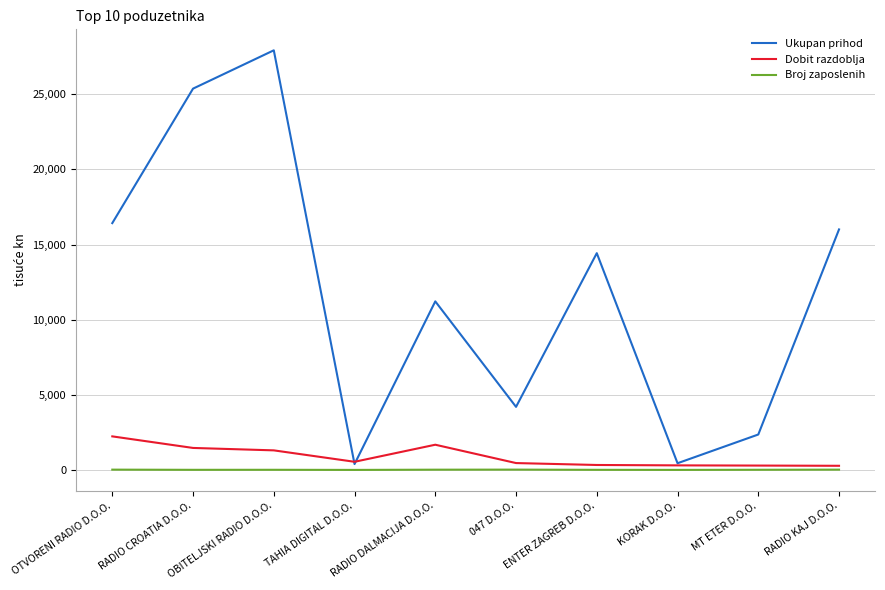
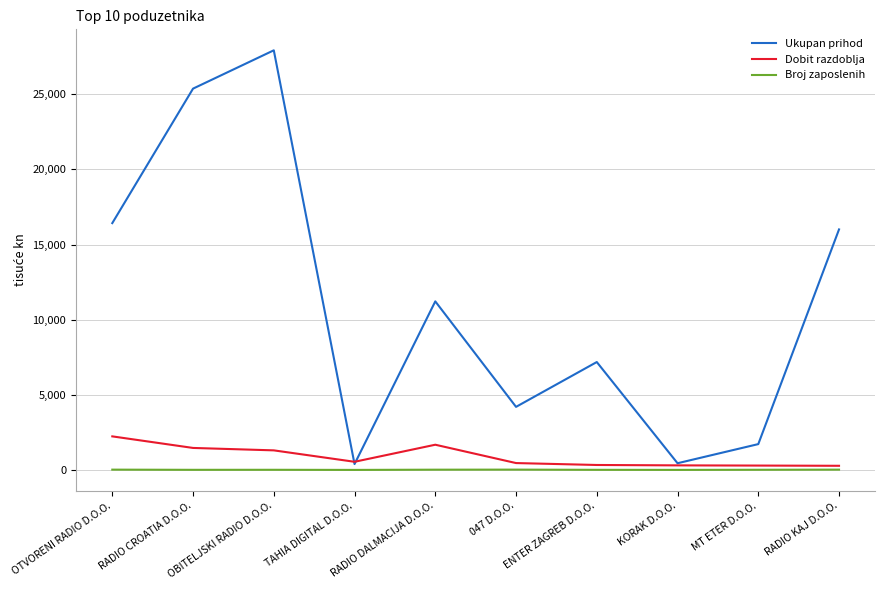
Ukupan prihod, ENTER ZAGREB D.O.O.: 14,400 -> 7,200
Ukupan prihod, MT ETER D.O.O.: 2,400 -> 1,700
